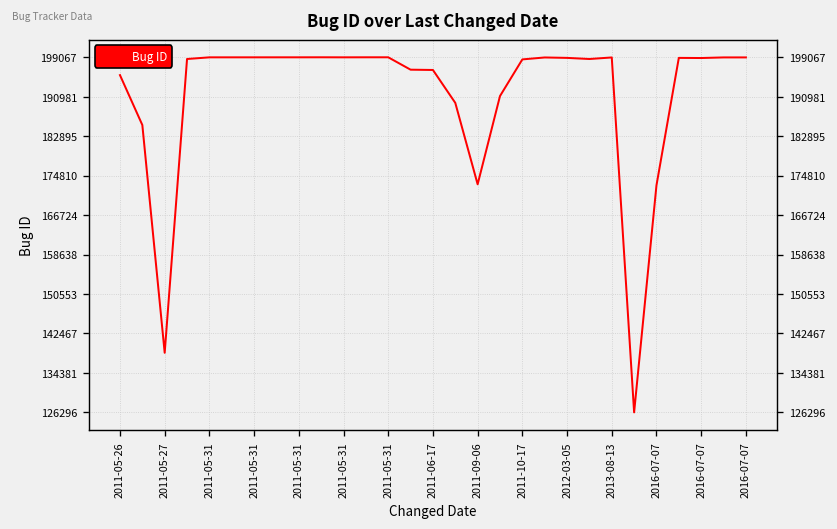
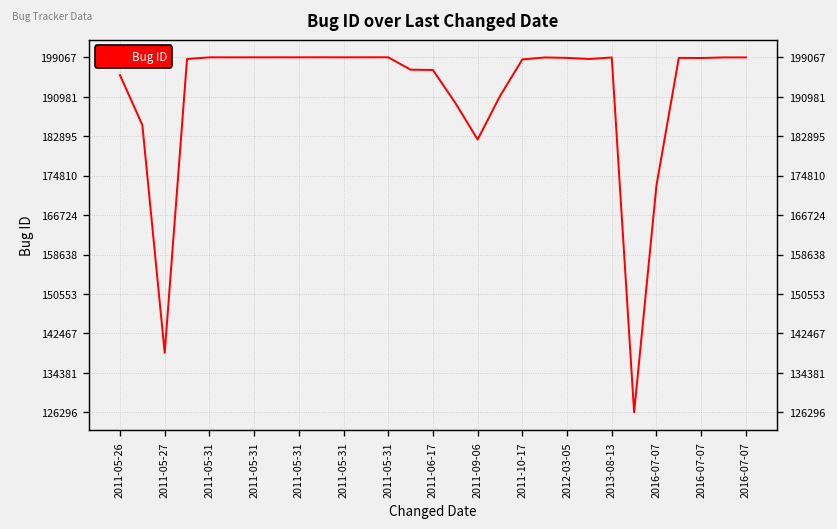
2011-09-06: 173000 -> 182000
